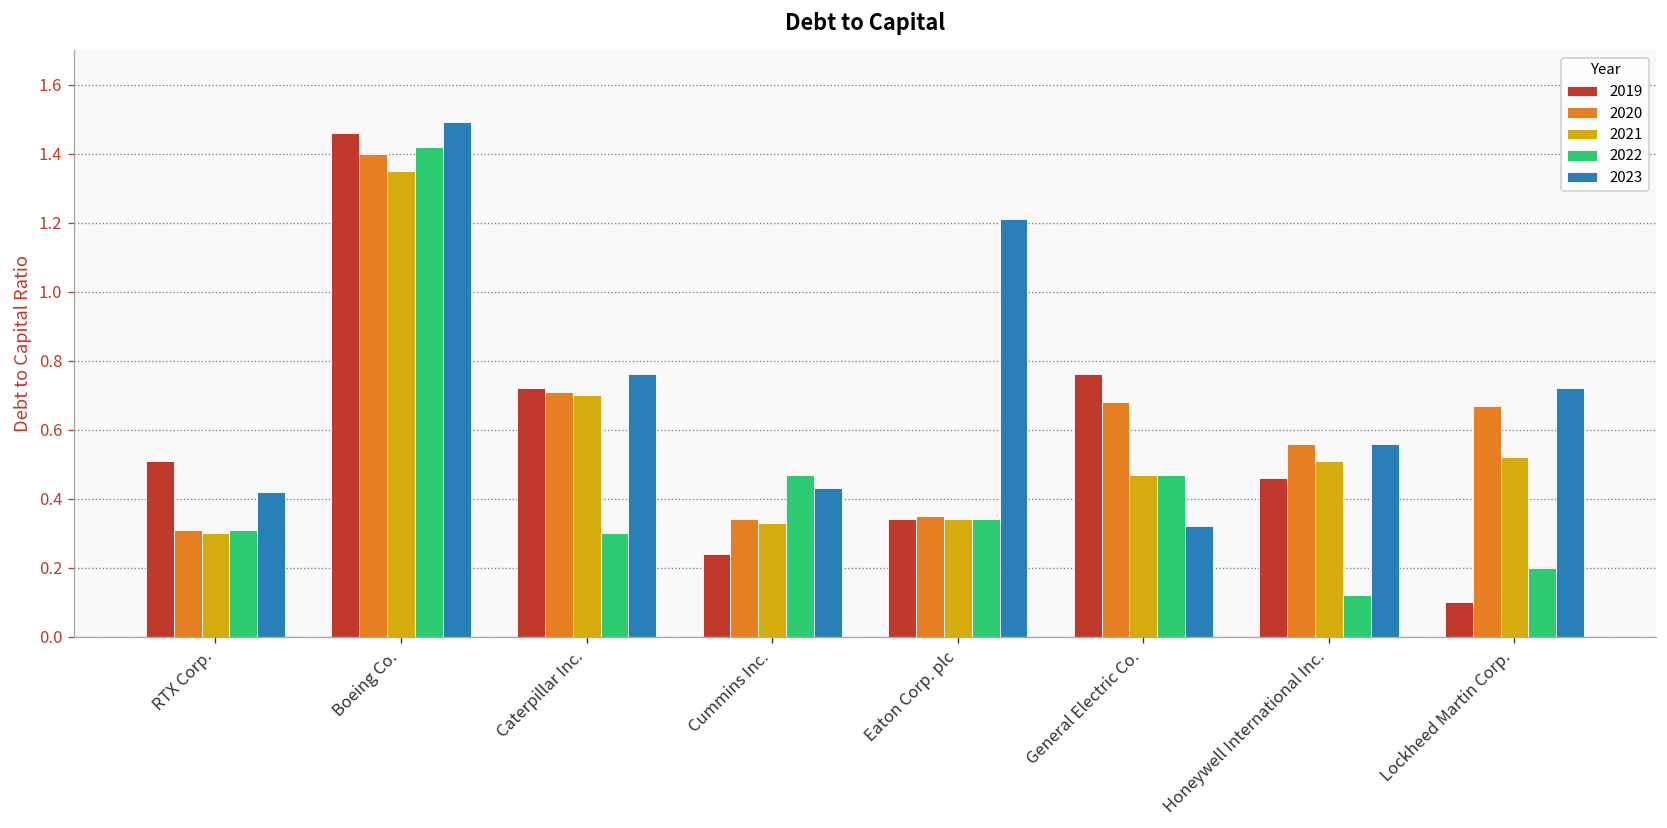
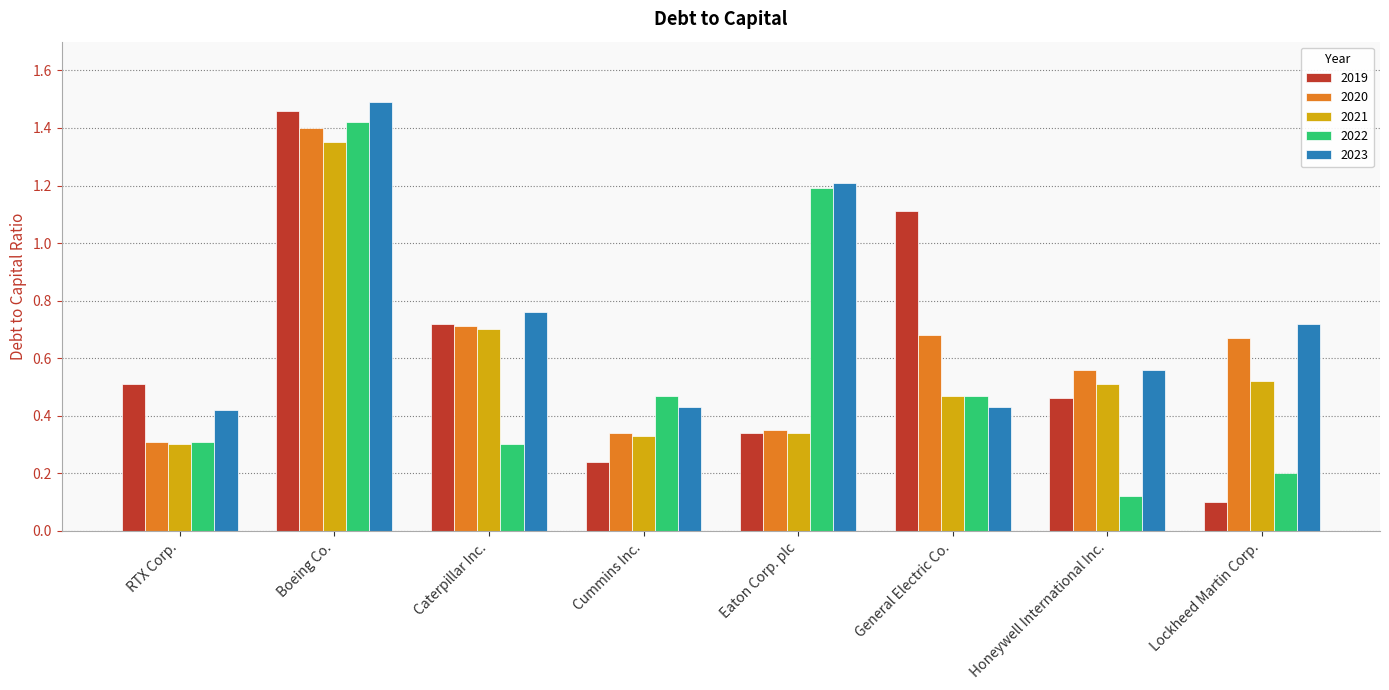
2022, Eaton Corp. plc: 0.34 -> 1.19
2019, General Electric Co.: 0.76 -> 1.11
2023, General Electric Co.: 0.32 -> 0.43
